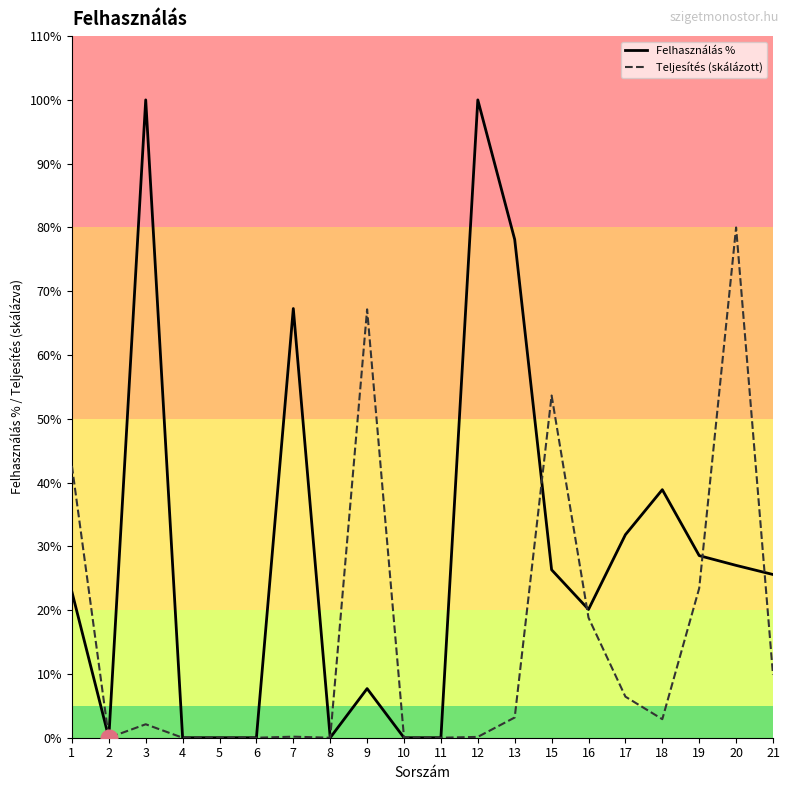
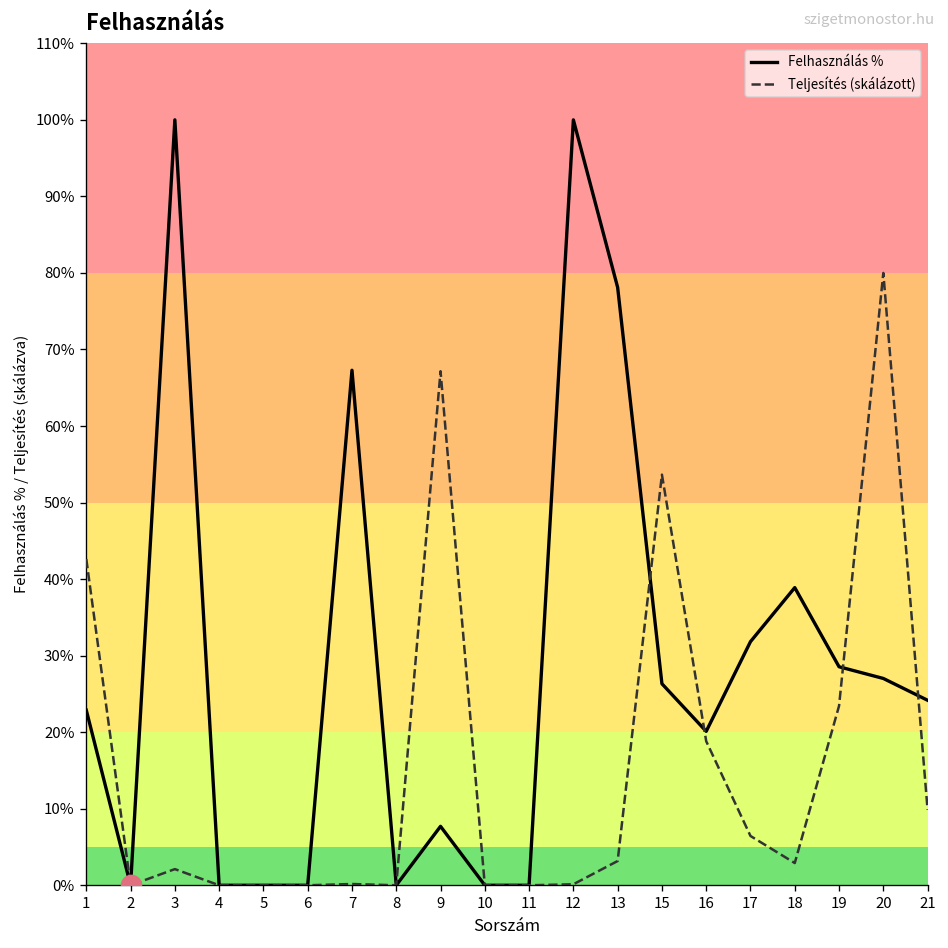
Felhasználás %, 21: 26% -> 24%
